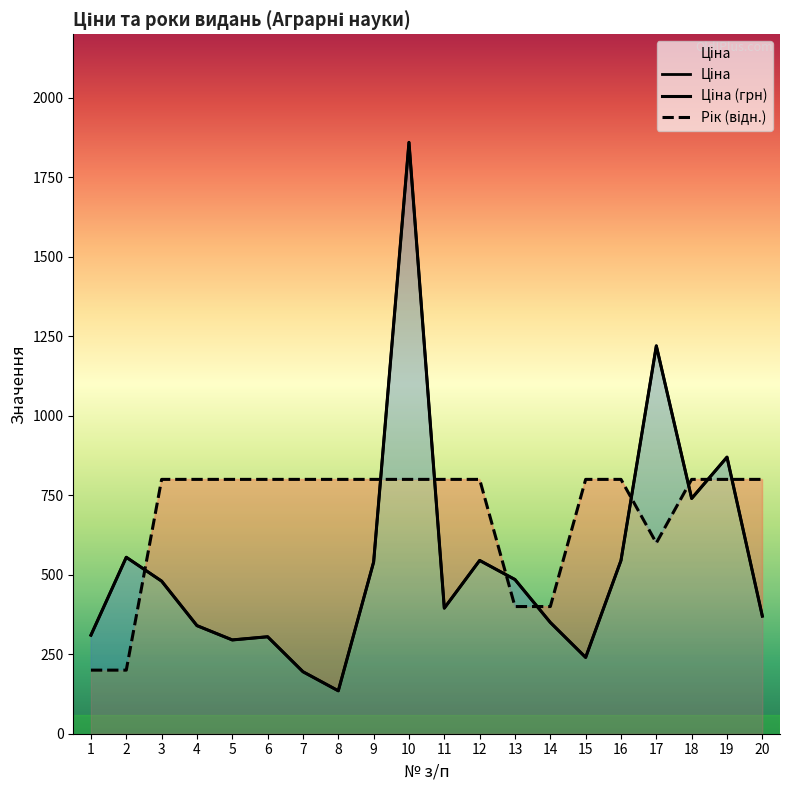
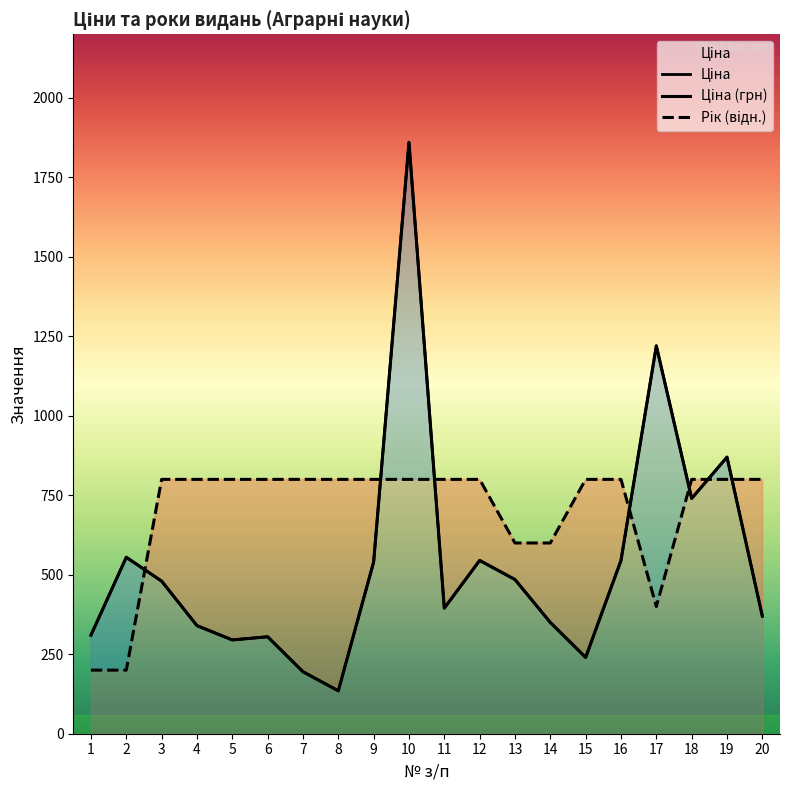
Рік (відн.), 13: 400 -> 600
Рік (відн.), 14: 400 -> 600
Рік (відн.), 17: 600 -> 400
